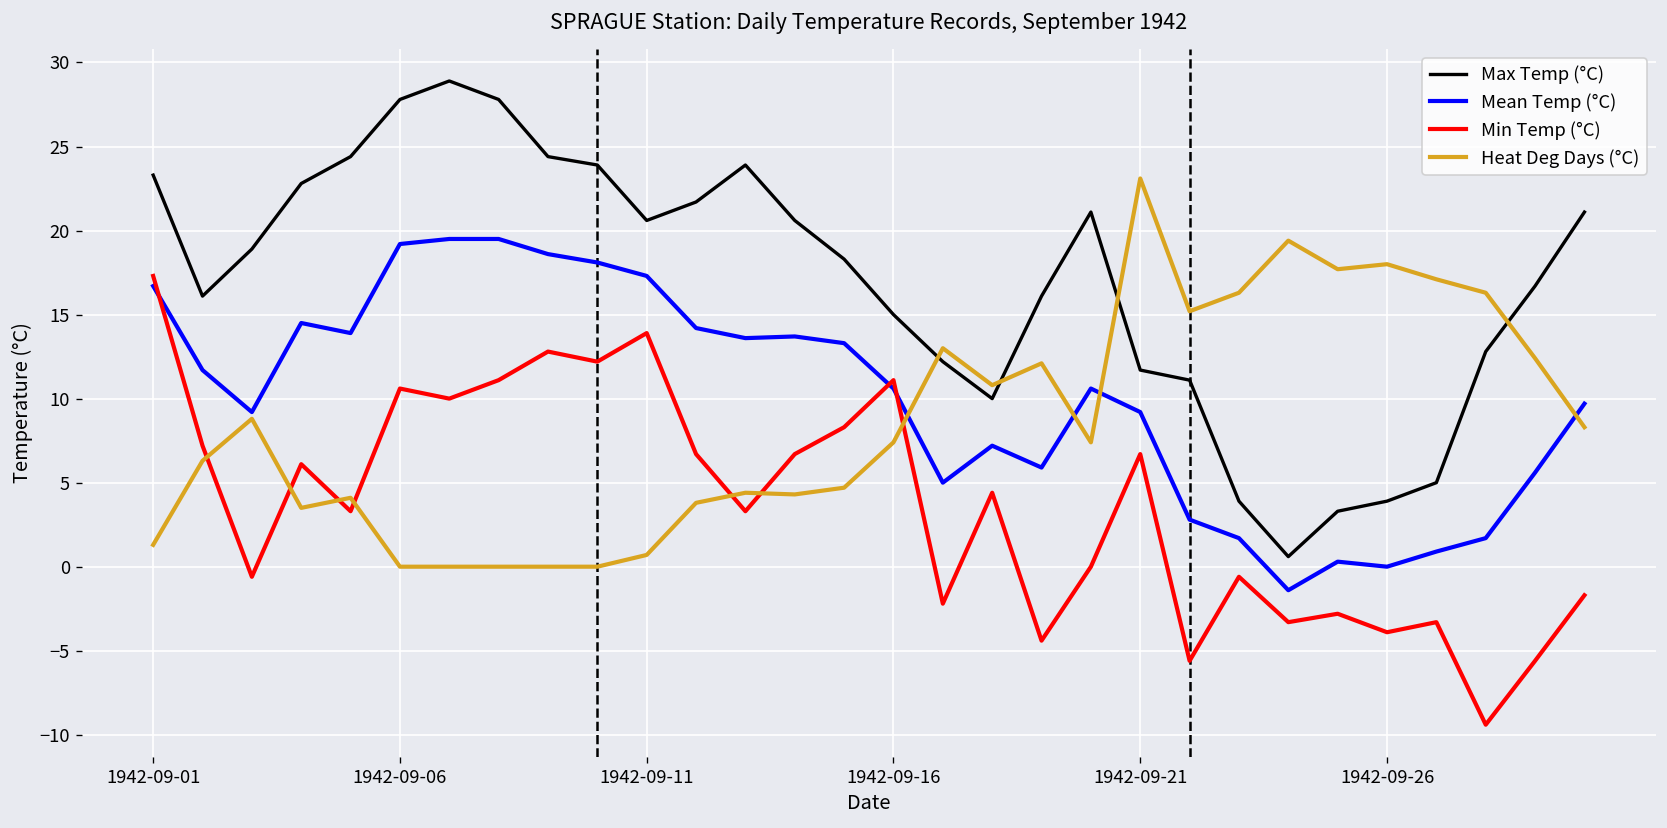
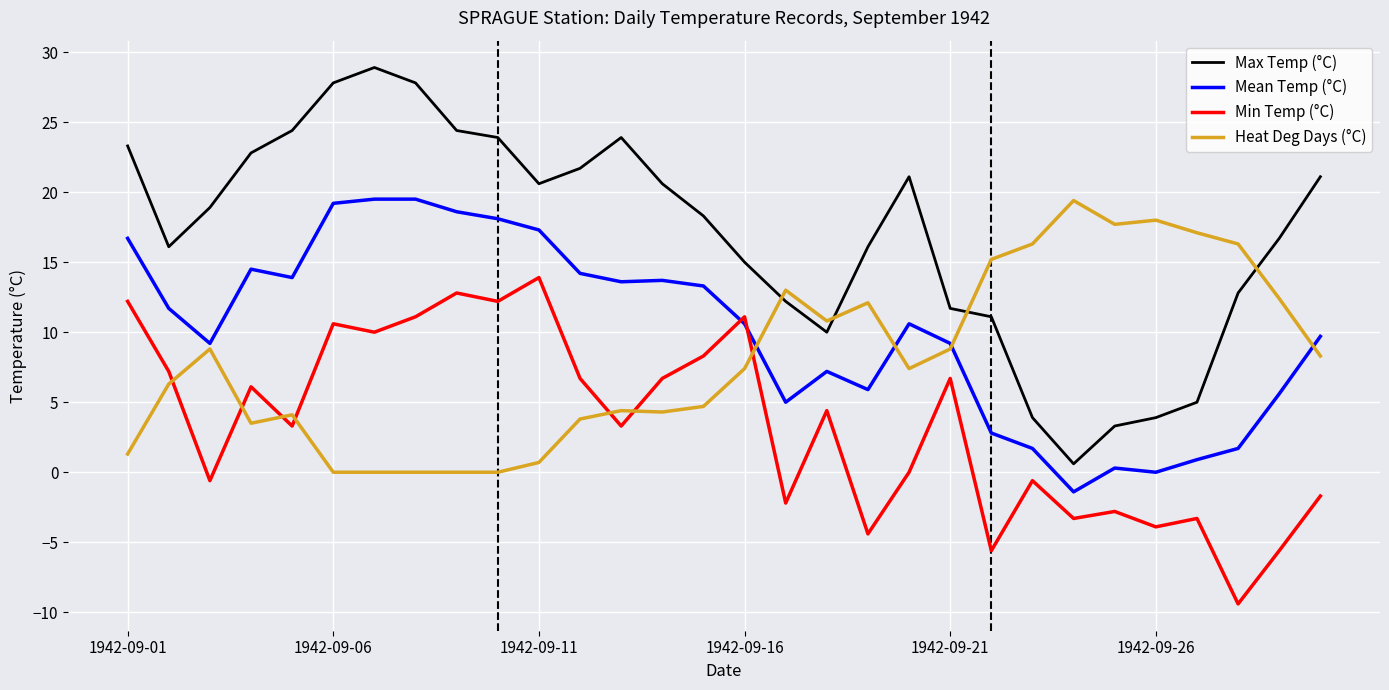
Min Temp (°C), 1942-09-01: 17.3 -> 12.2
Heat Deg Days (°C), 1942-09-21: 23.1 -> 8.8
